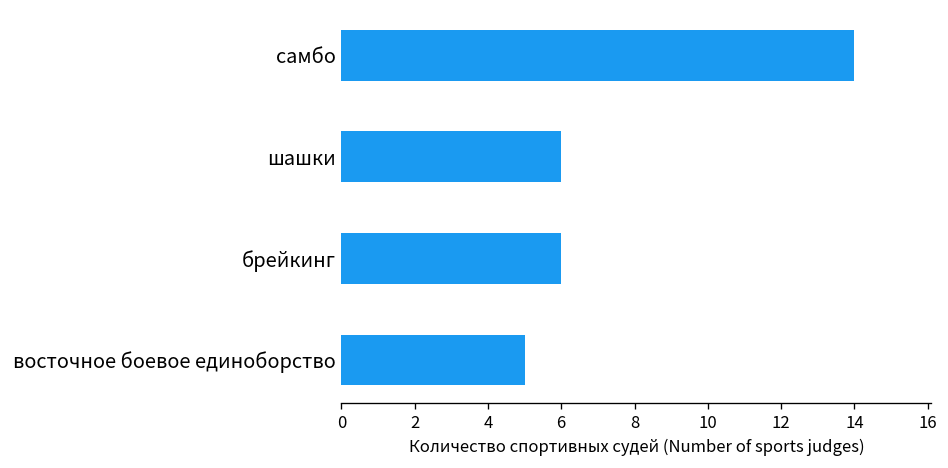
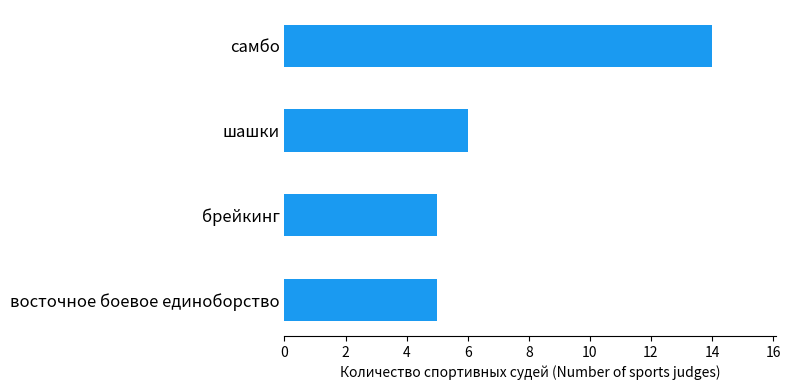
брейкинг: 6 -> 5
